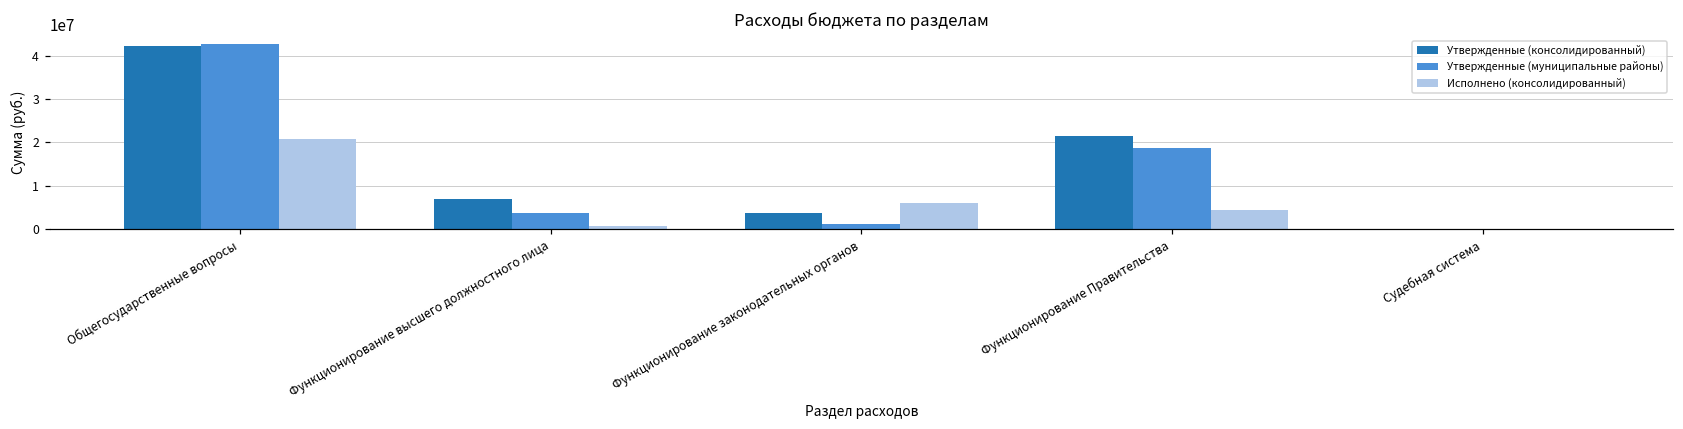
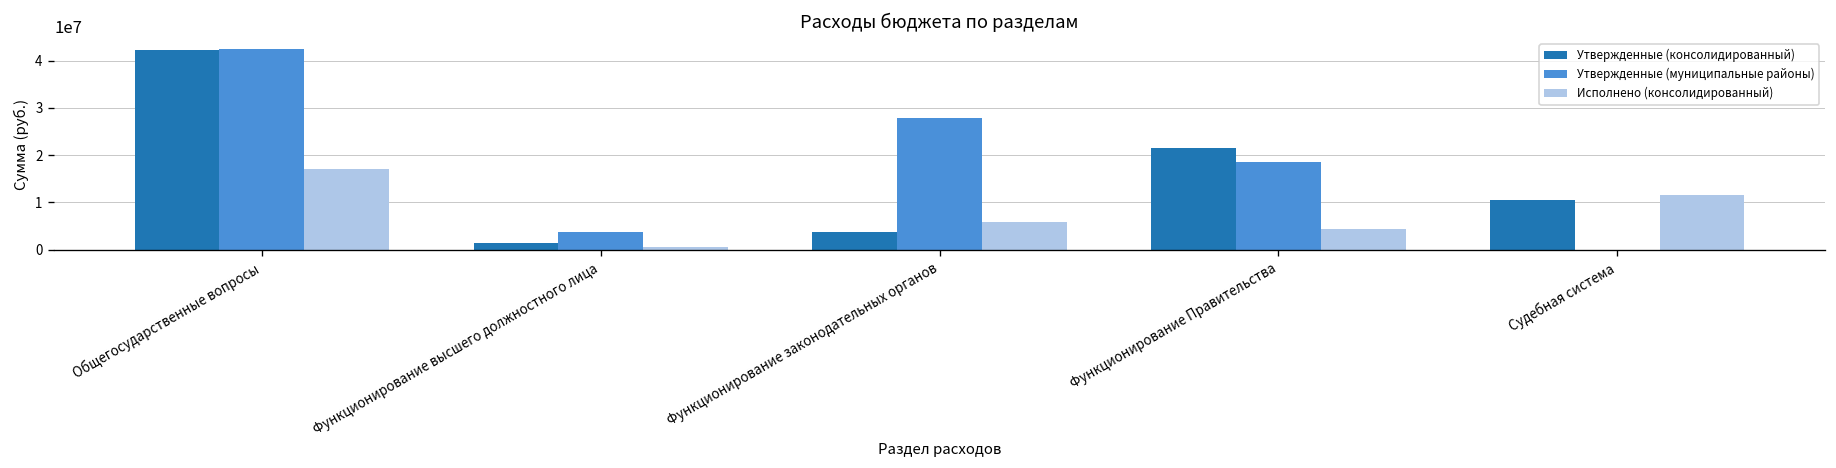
Исполнено (консолидированный), Общегосударственные вопросы: 21000000 -> 17000000
Утвержденные (консолидированный), Функционирование высшего должностного лица: 7000000 -> 1000000
Утвержденные (муниципальные районы), Функционирование законодательных органов: 1000000 -> 28000000
Утвержденные (консолидированный), Судебная система: 0 -> 10000000
Исполнено (консолидированный), Судебная система: 0 -> 12000000
